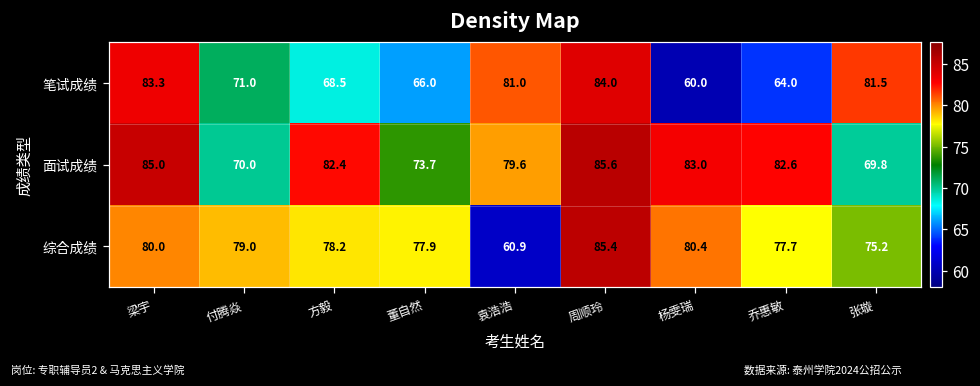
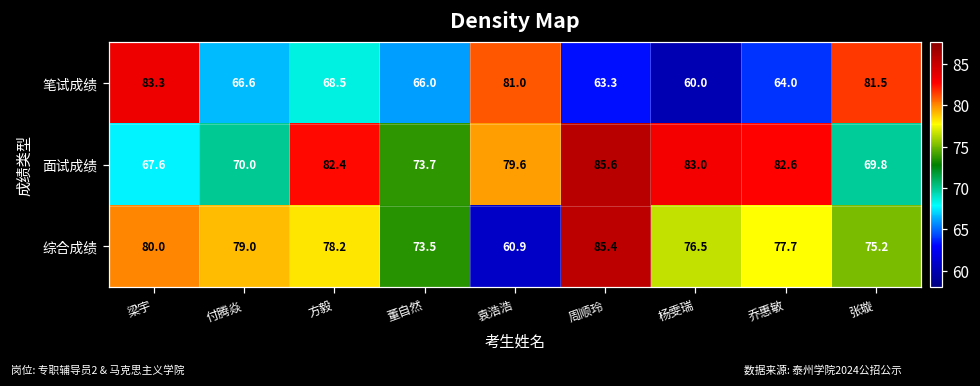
笔试成绩, 付腾焱: 71.0 -> 66.6
笔试成绩, 周顺玲: 84.0 -> 63.3
面试成绩, 梁宇: 85.0 -> 67.6
综合成绩, 董自然: 77.9 -> 73.5
综合成绩, 杨雯瑞: 80.4 -> 76.5
